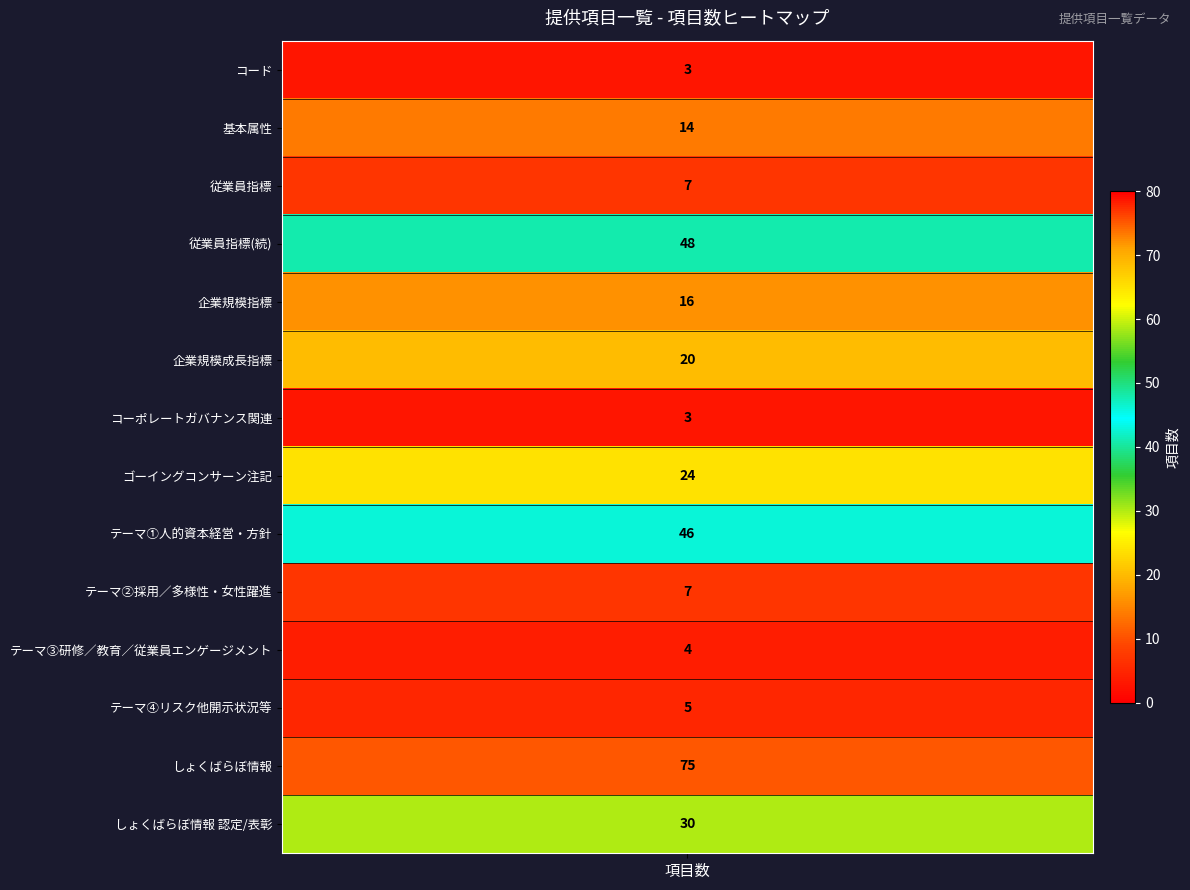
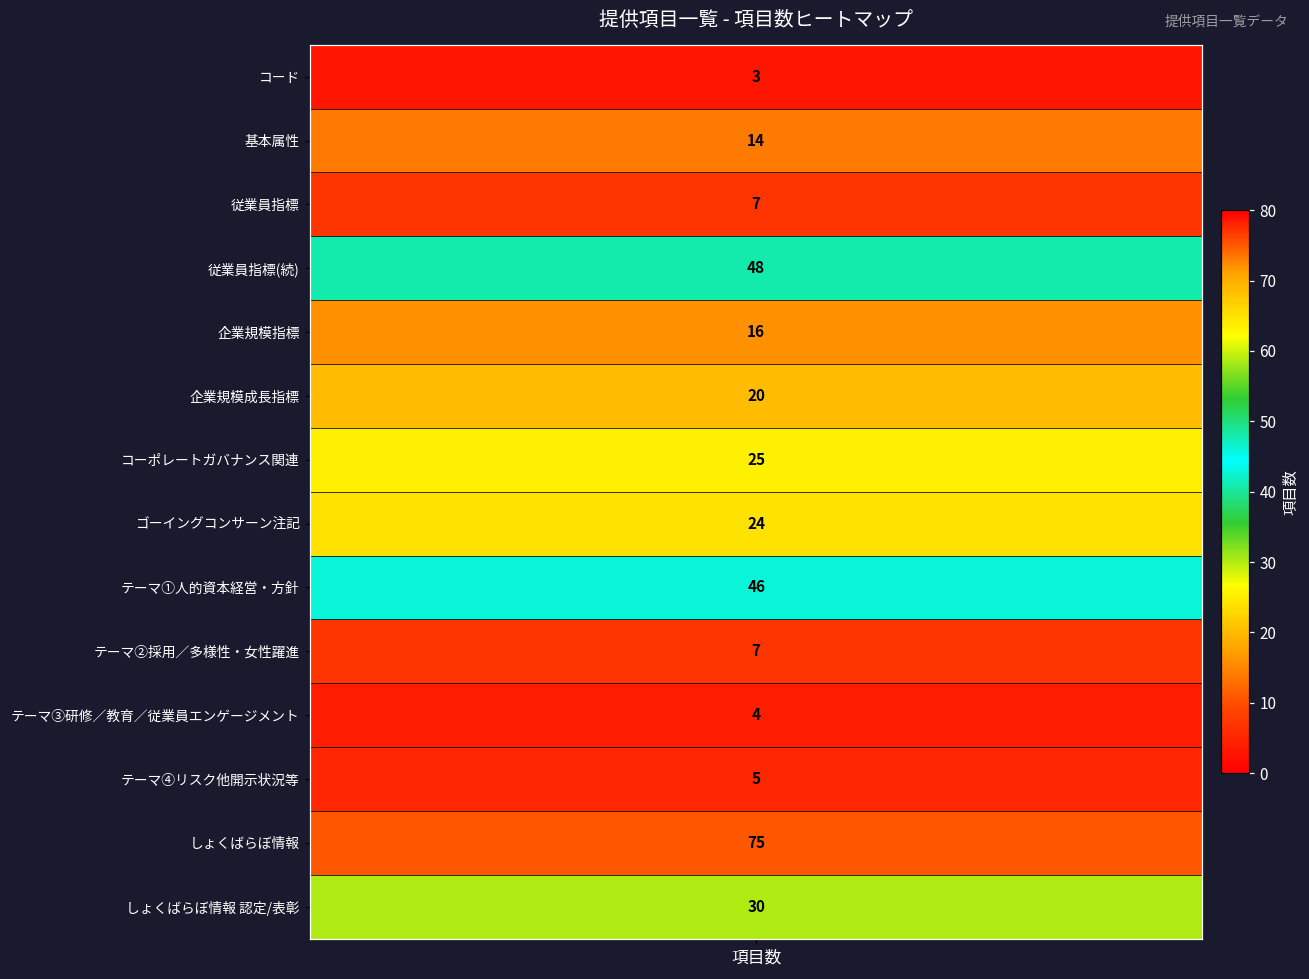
コーポレートガバナンス関連, 項目数: 3 -> 25
